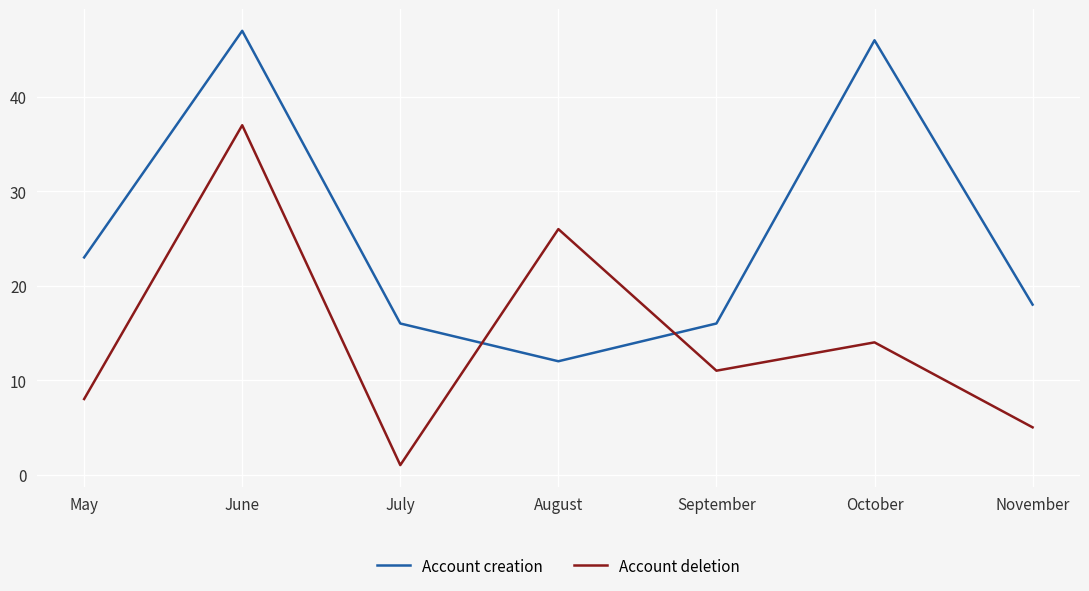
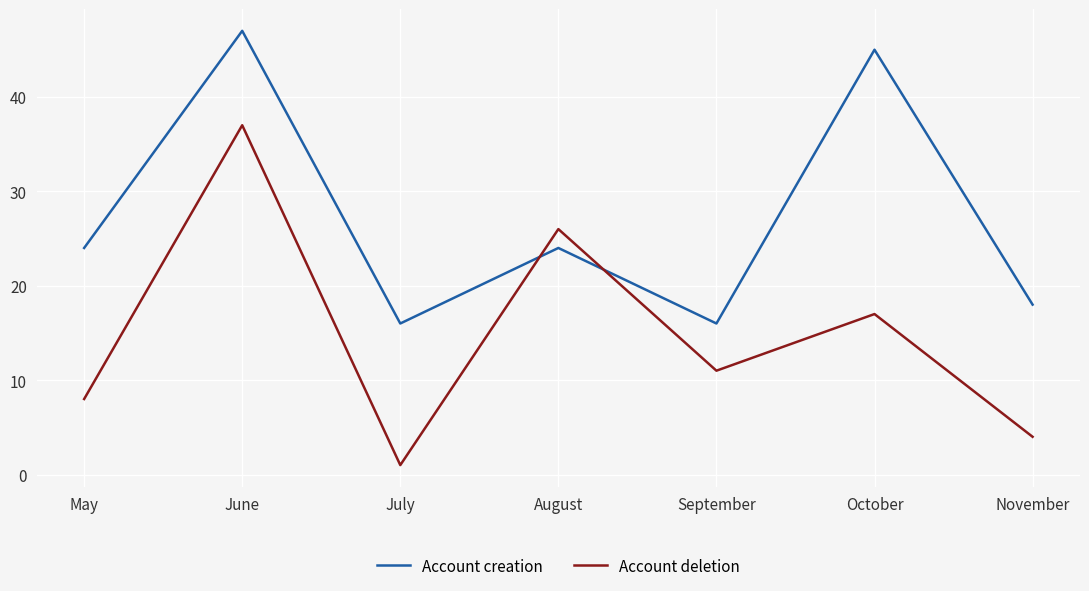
Account creation, May: 23 -> 24
Account creation, August: 12 -> 24
Account creation, October: 46 -> 45
Account deletion, October: 14 -> 17
Account deletion, November: 5 -> 4
